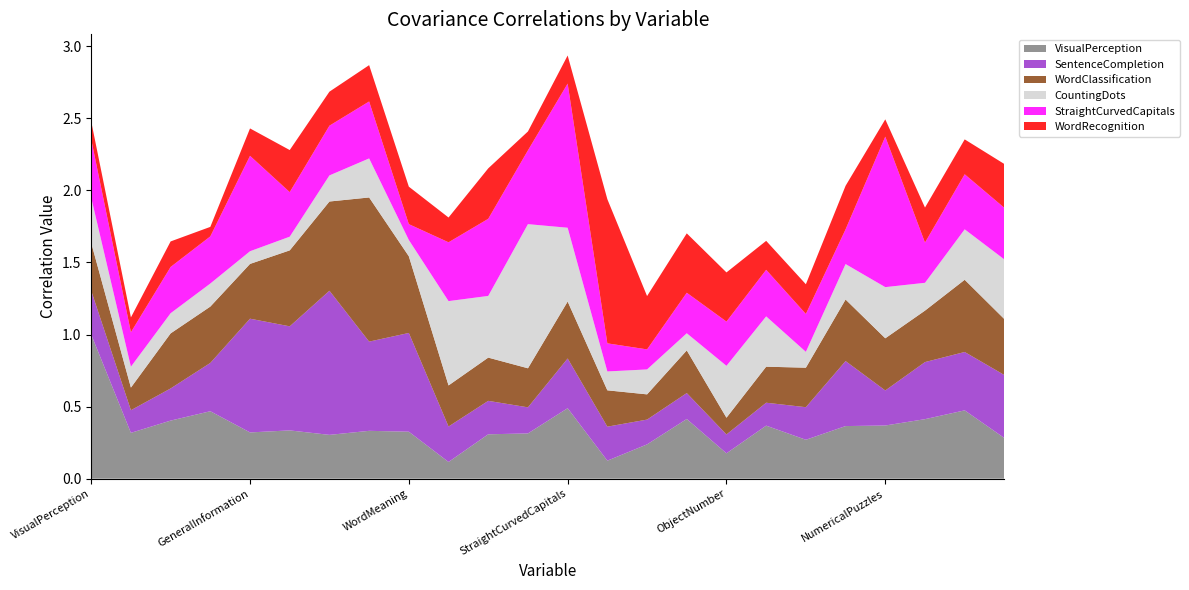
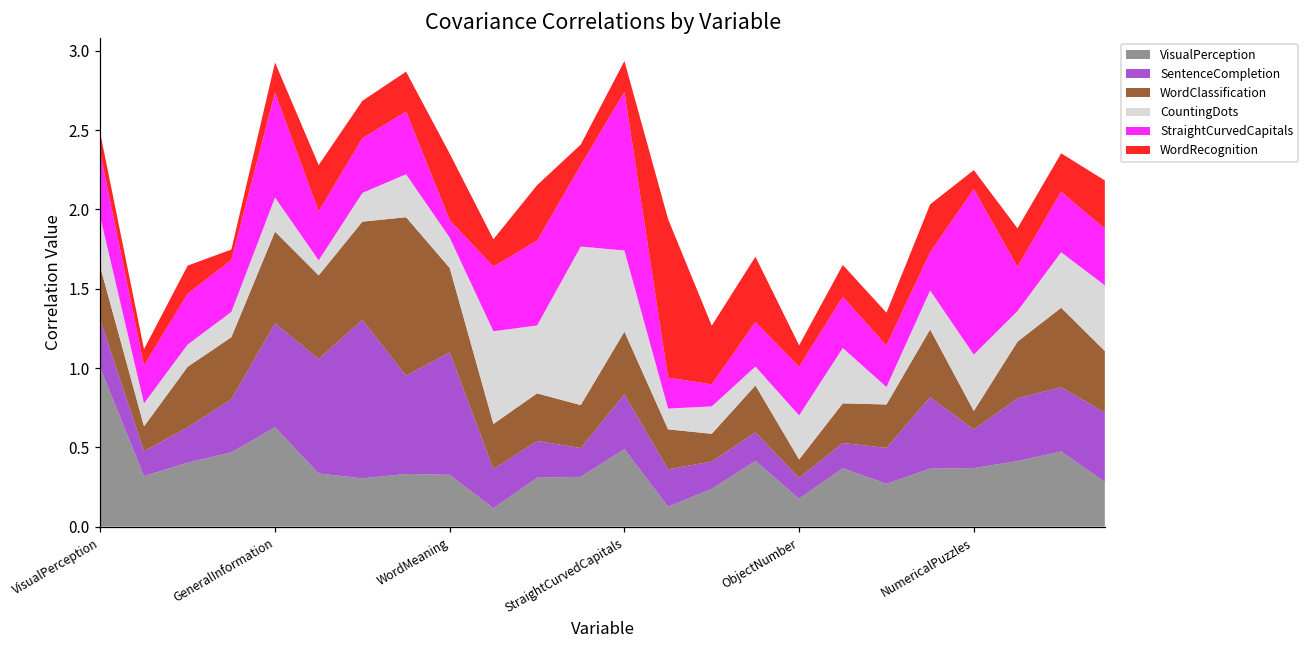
VisualPerception, GeneralInformation: 0.32 -> 0.63
SentenceCompletion, GeneralInformation: 0.79 -> 0.66
WordClassification, GeneralInformation: 0.38 -> 0.58
CountingDots, GeneralInformation: 0.09 -> 0.21
SentenceCompletion, WordMeaning: 0.69 -> 0.77
CountingDots, WordMeaning: 0.11 -> 0.19
WordRecognition, WordMeaning: 0.26 -> 0.42
CountingDots, ObjectNumber: 0.36 -> 0.28
WordRecognition, ObjectNumber: 0.34 -> 0.14
WordClassification, NumericalPuzzles: 0.36 -> 0.12
